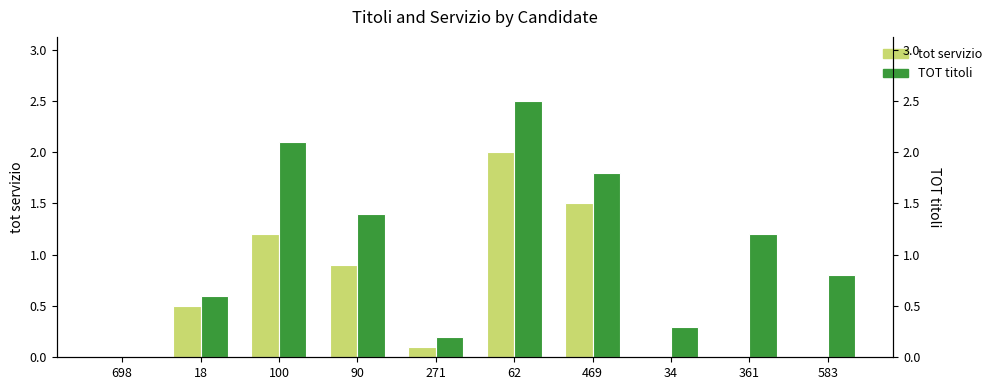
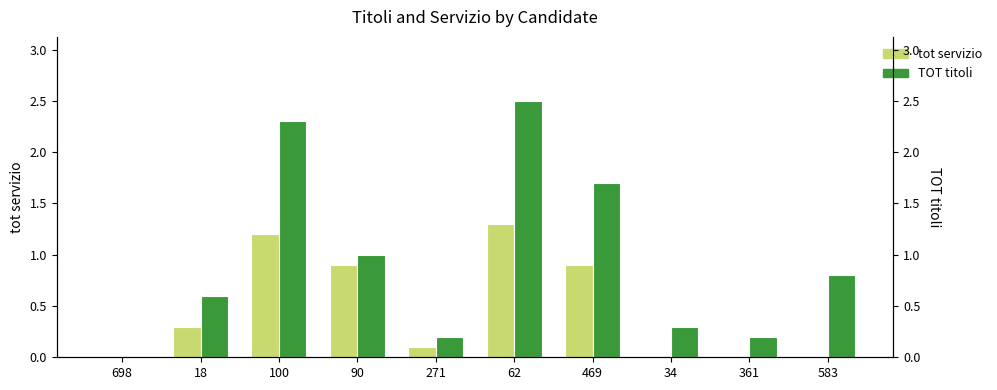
tot servizio, 18: 0.5 -> 0.3
TOT titoli, 100: 2.1 -> 2.3
TOT titoli, 90: 1.4 -> 1.0
tot servizio, 62: 2.0 -> 1.3
tot servizio, 469: 1.5 -> 0.9
TOT titoli, 469: 1.8 -> 1.7
TOT titoli, 361: 1.2 -> 0.2
